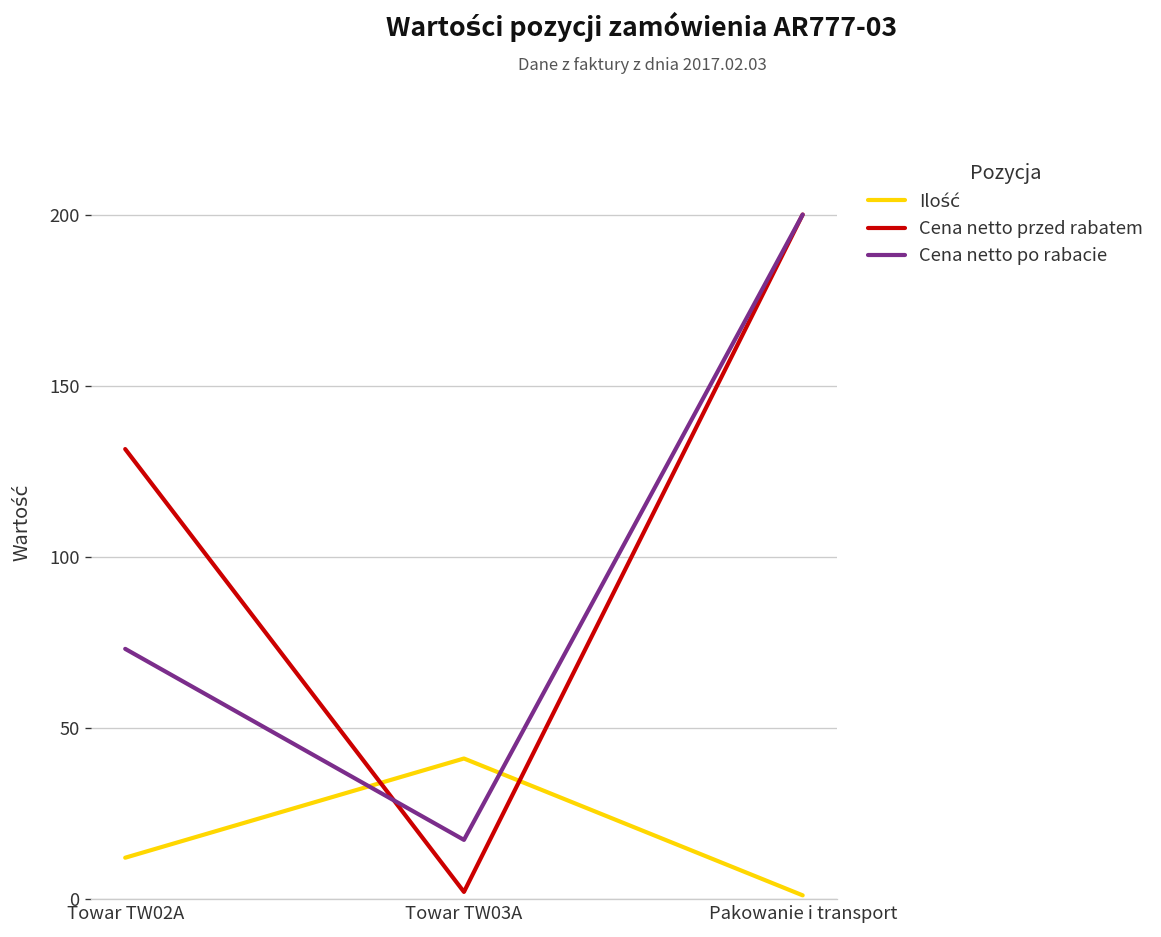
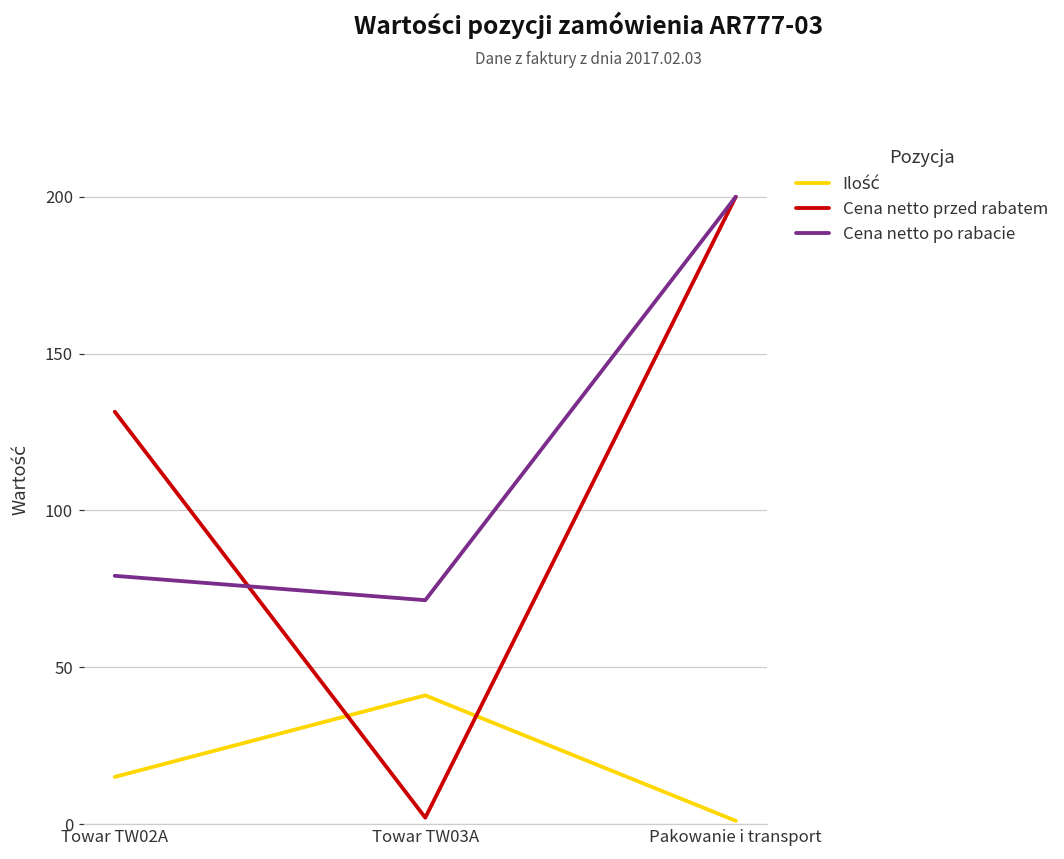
Ilość, Towar TW02A: 12 -> 15
Cena netto po rabacie, Towar TW02A: 73 -> 79
Cena netto po rabacie, Towar TW03A: 17 -> 71
